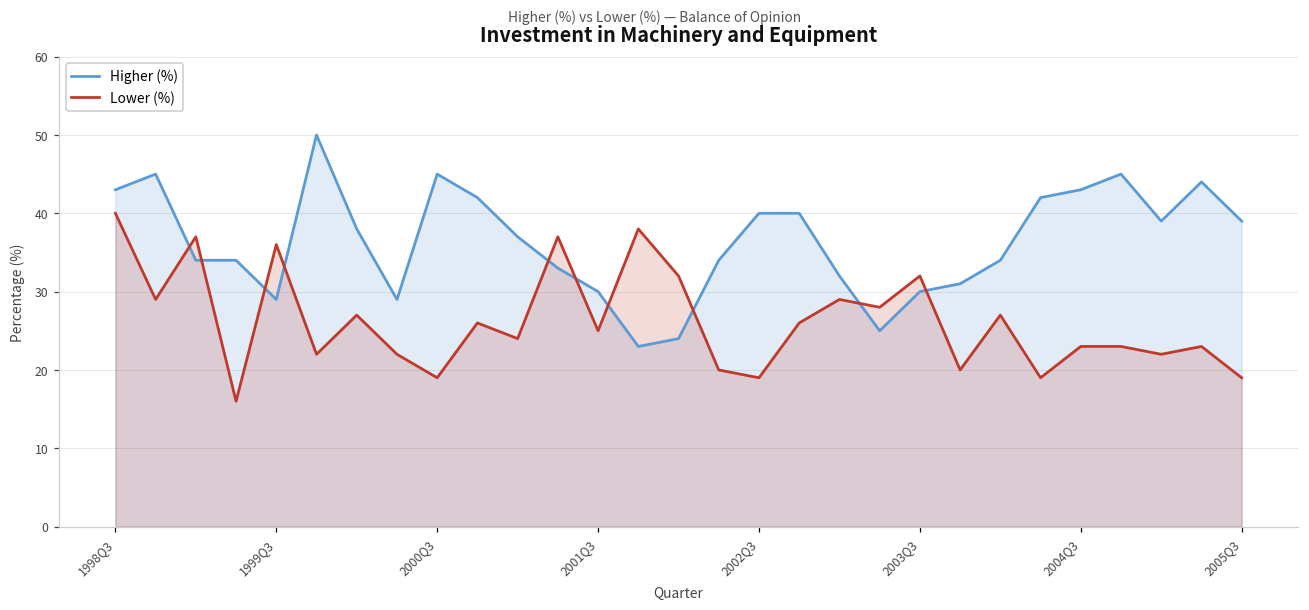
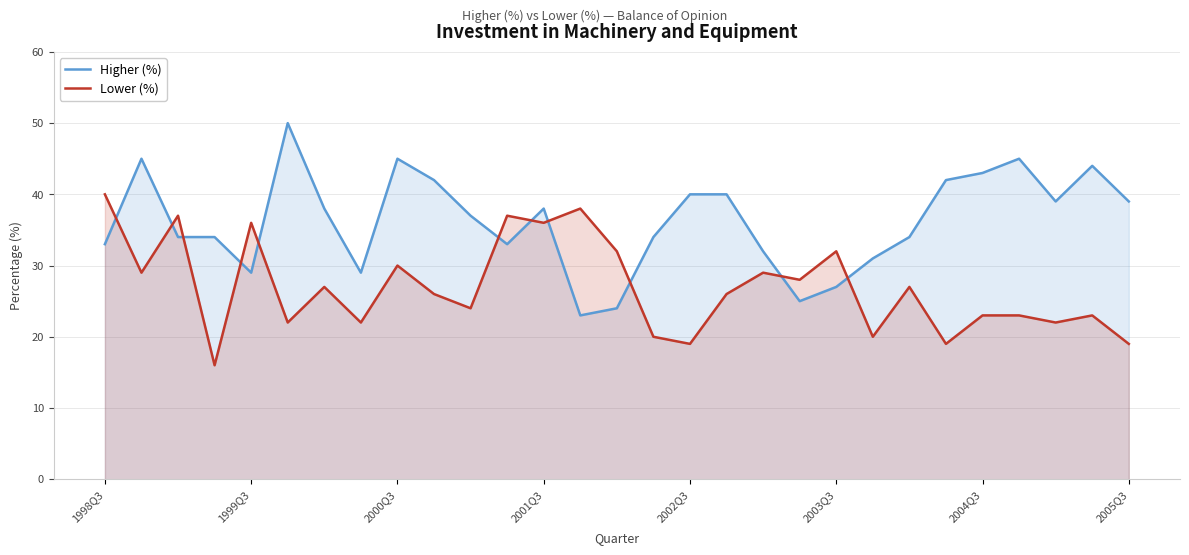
Higher (%), 1998Q3: 43 -> 33
Lower (%), 2000Q3: 19 -> 30
Higher (%), 2001Q3: 30 -> 38
Lower (%), 2001Q3: 25 -> 36
Higher (%), 2003Q3: 30 -> 27
